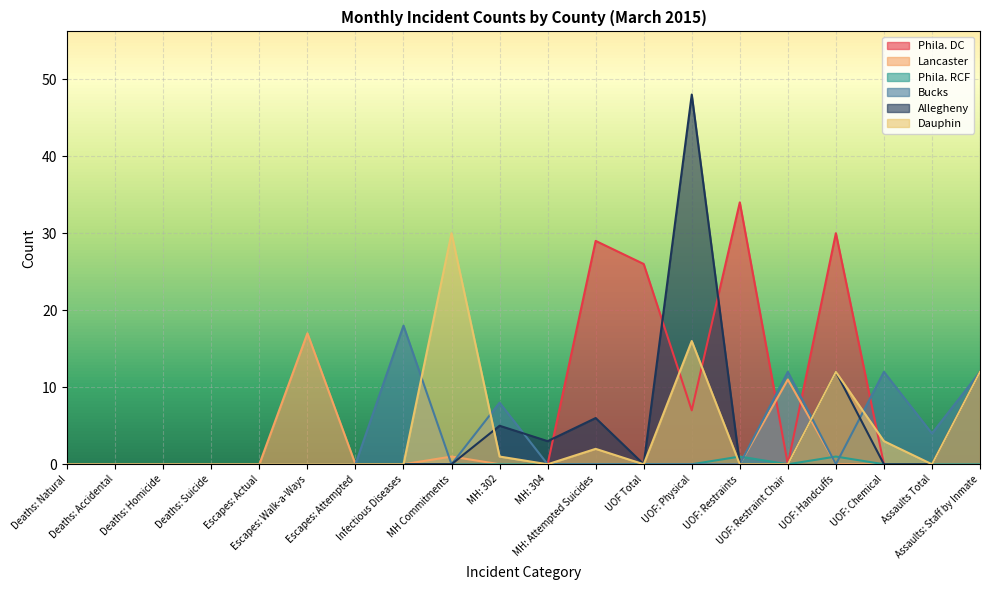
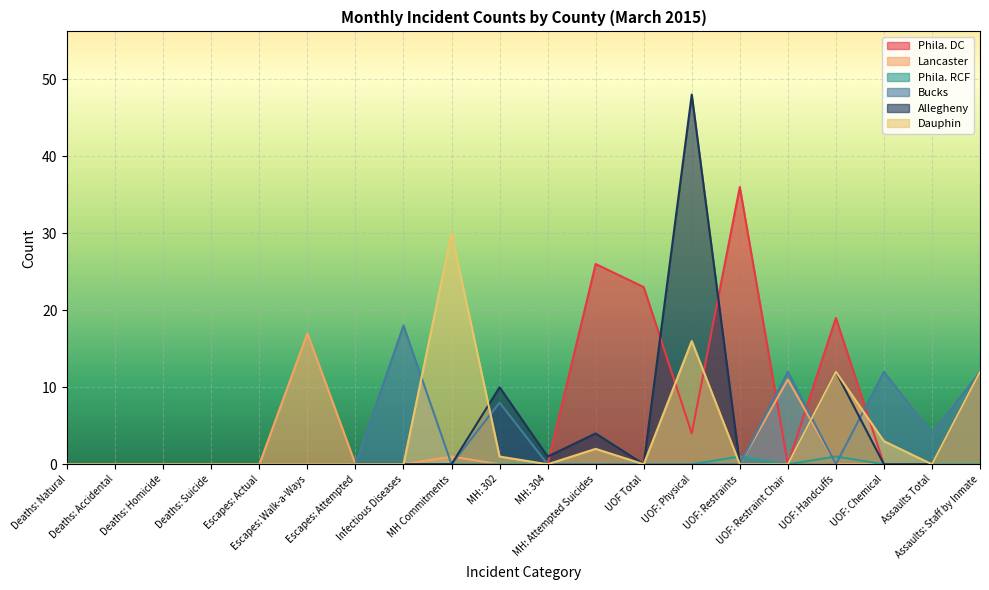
Allegheny, MH: 302: 5 -> 10
Allegheny, MH: 304: 3 -> 1
Phila. DC, MH: Attempted Suicides: 29 -> 26
Allegheny, MH: Attempted Suicides: 6 -> 4
Phila. DC, UOF Total: 26 -> 23
Phila. DC, UOF: Physical: 7 -> 4
Phila. DC, UOF: Restraints: 34 -> 36
Phila. DC, UOF: Handcuffs: 30 -> 19
